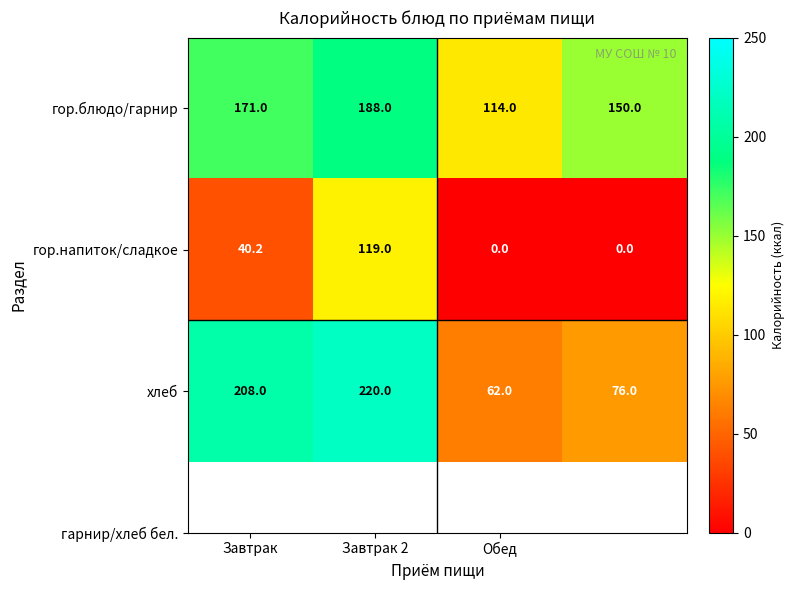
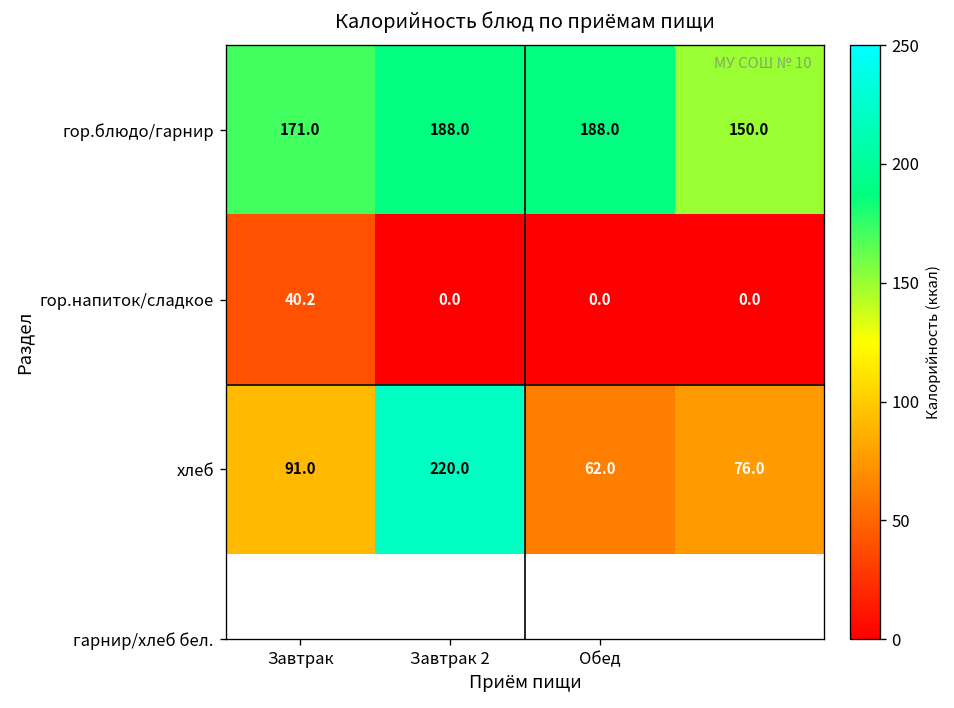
гор.блюдо/гарнир, Обед: 114.0 -> 188.0
гор.напиток/сладкое, Завтрак 2: 119.0 -> 0.0
хлеб, Завтрак: 208.0 -> 91.0
